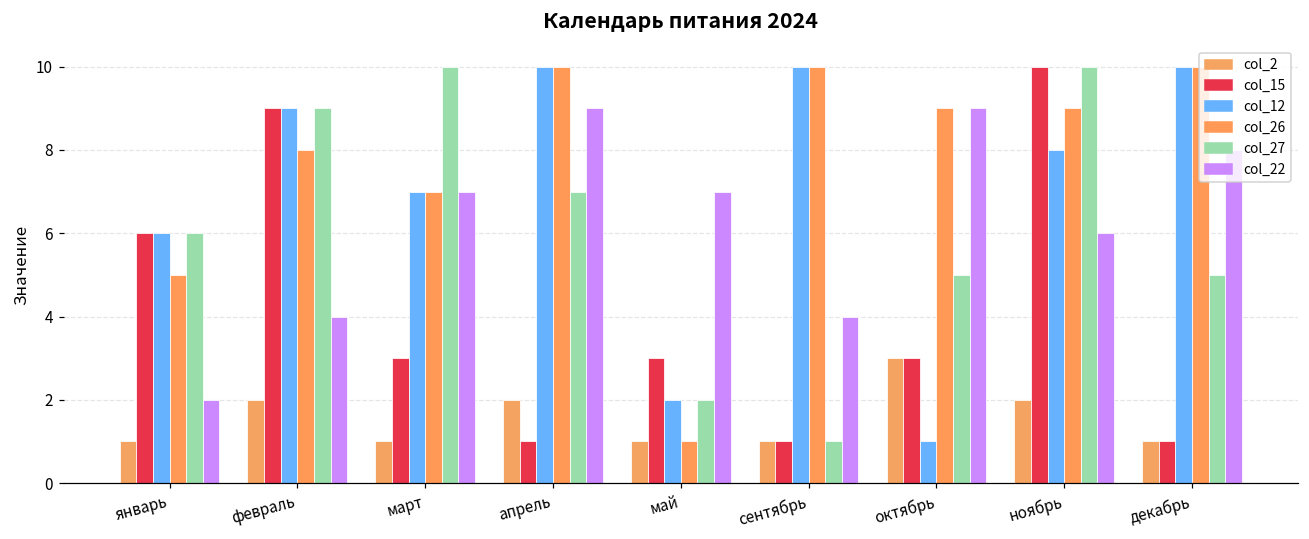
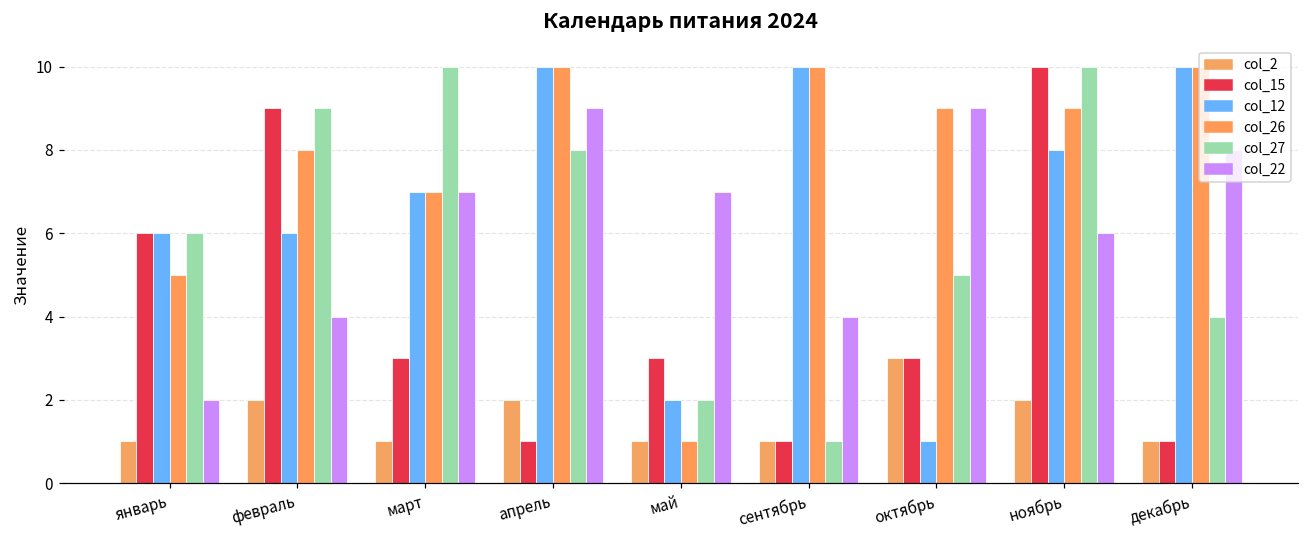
col_12, февраль: 9 -> 6
col_27, апрель: 7 -> 8
col_27, декабрь: 5 -> 4
